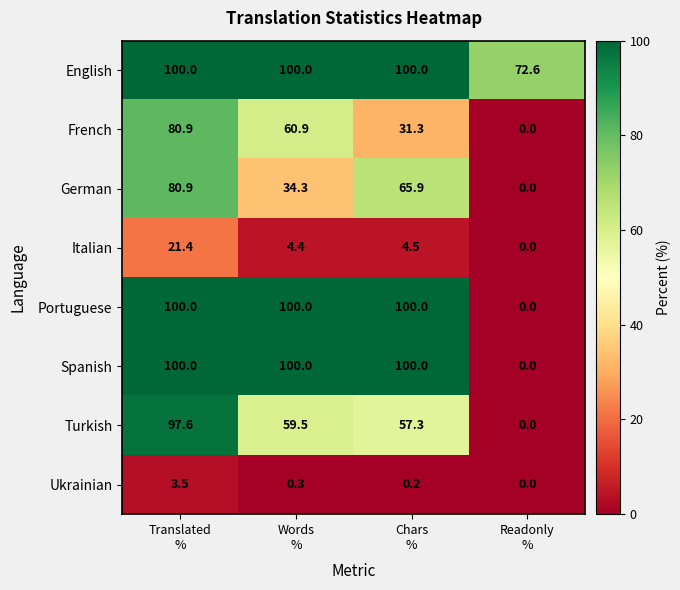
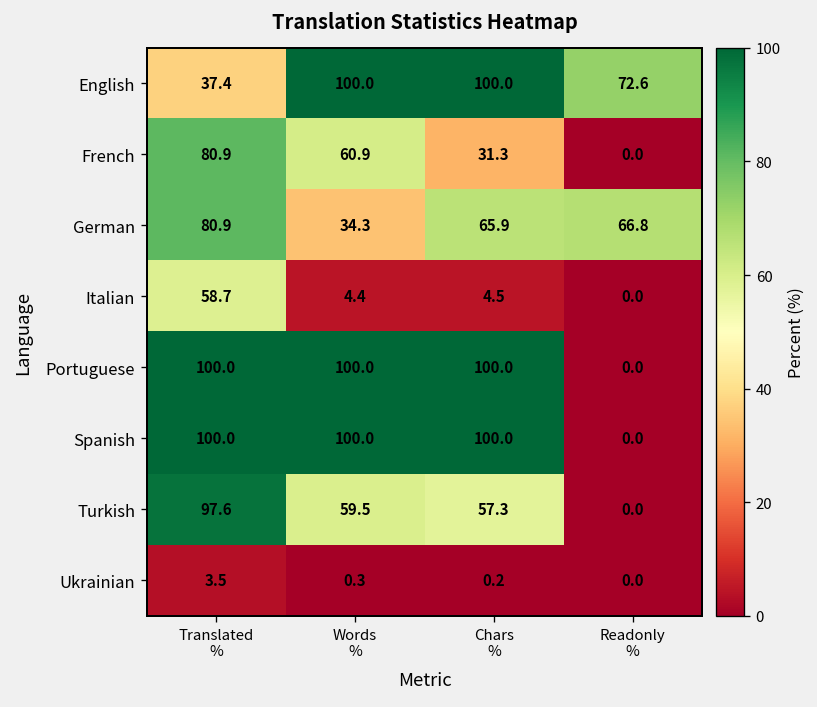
English, Translated %: 100.0 -> 37.4
German, Readonly %: 0.0 -> 66.8
Italian, Translated %: 21.4 -> 58.7
